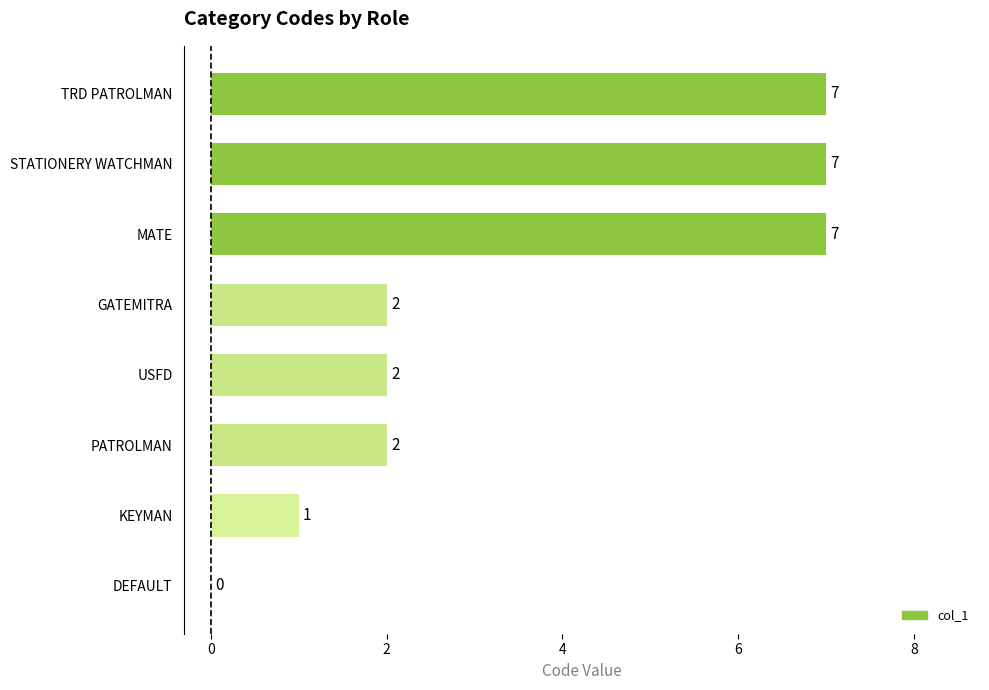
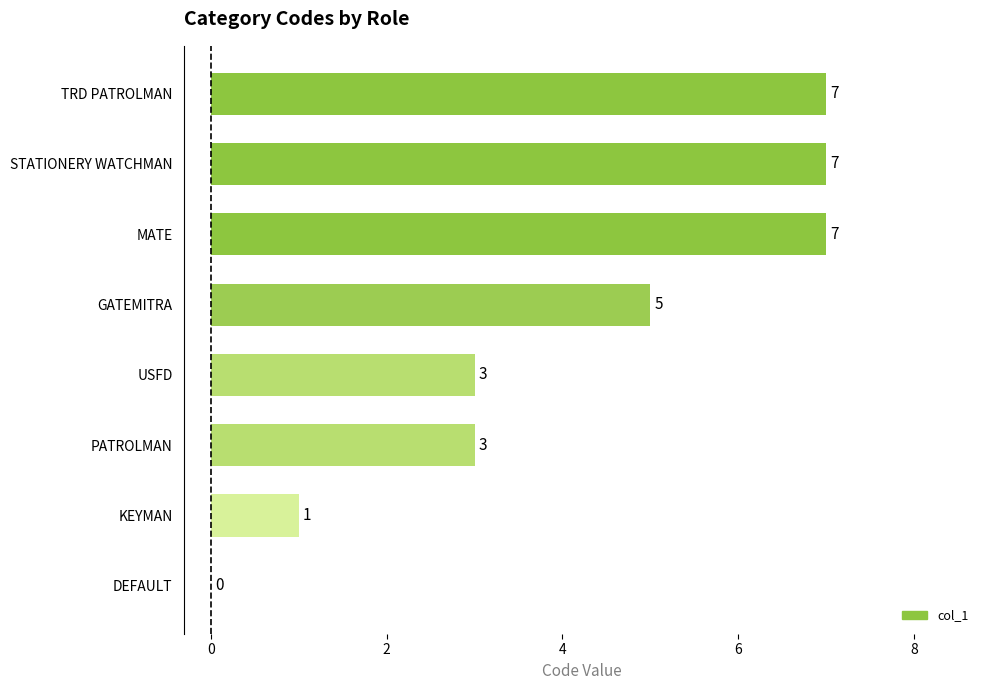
GATEMITRA: 2 -> 5
USFD: 2 -> 3
PATROLMAN: 2 -> 3
